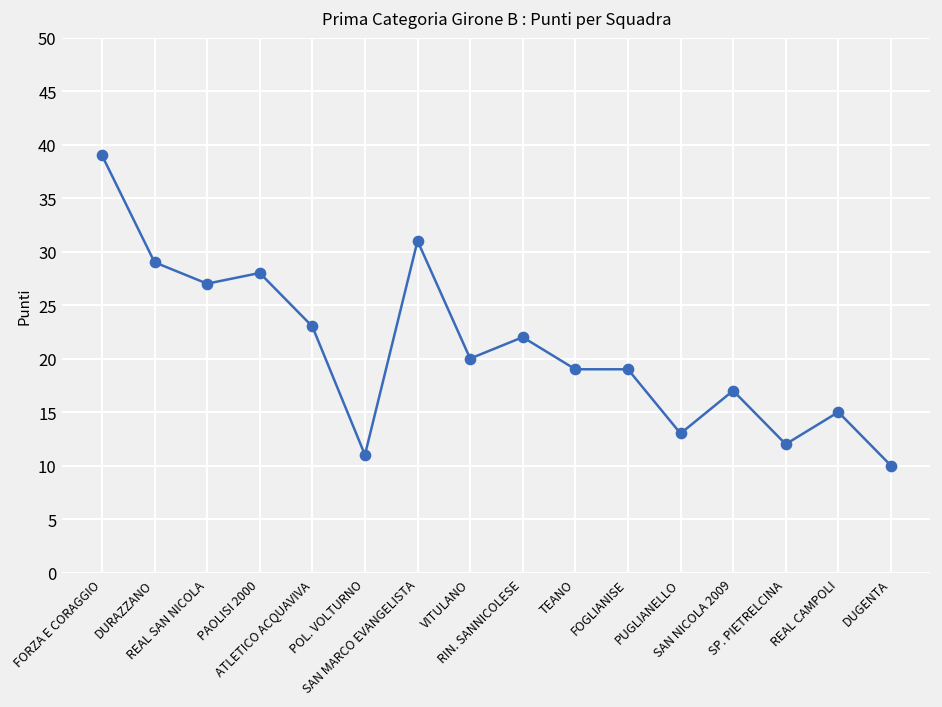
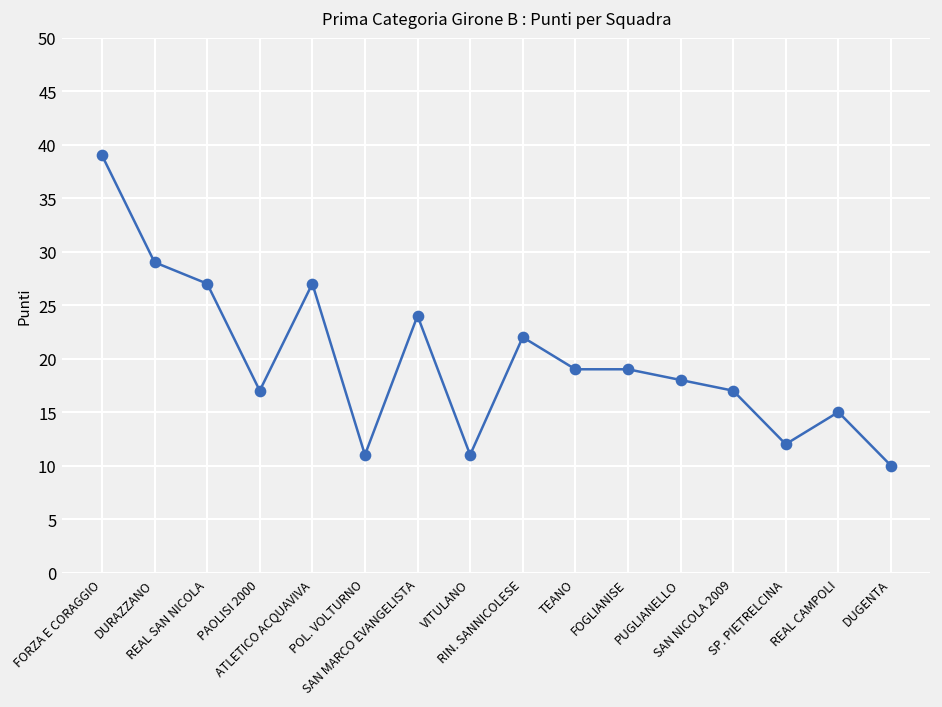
PAOLISI 2000: 28 -> 17
ATLETICO ACQUAVIVA: 23 -> 27
SAN MARCO EVANGELISTA: 31 -> 24
VITULANO: 20 -> 11
PUGLIANELLO: 13 -> 18
